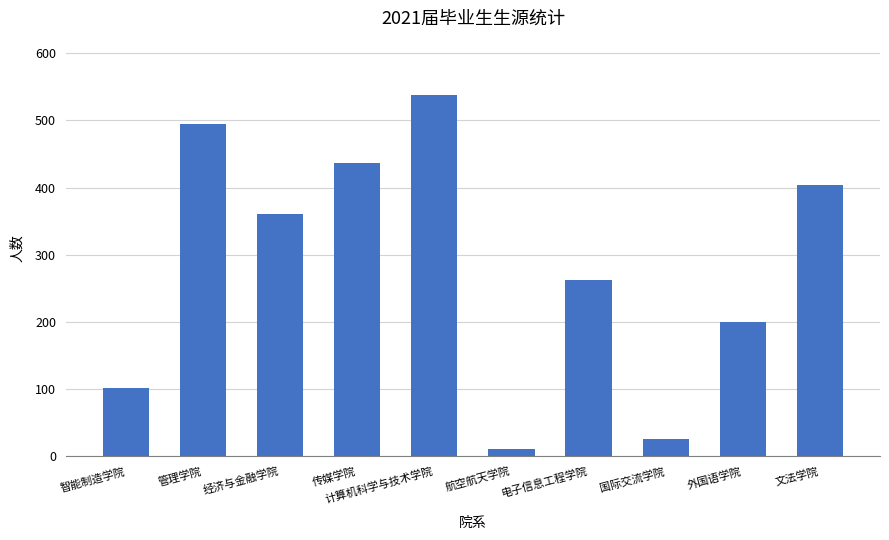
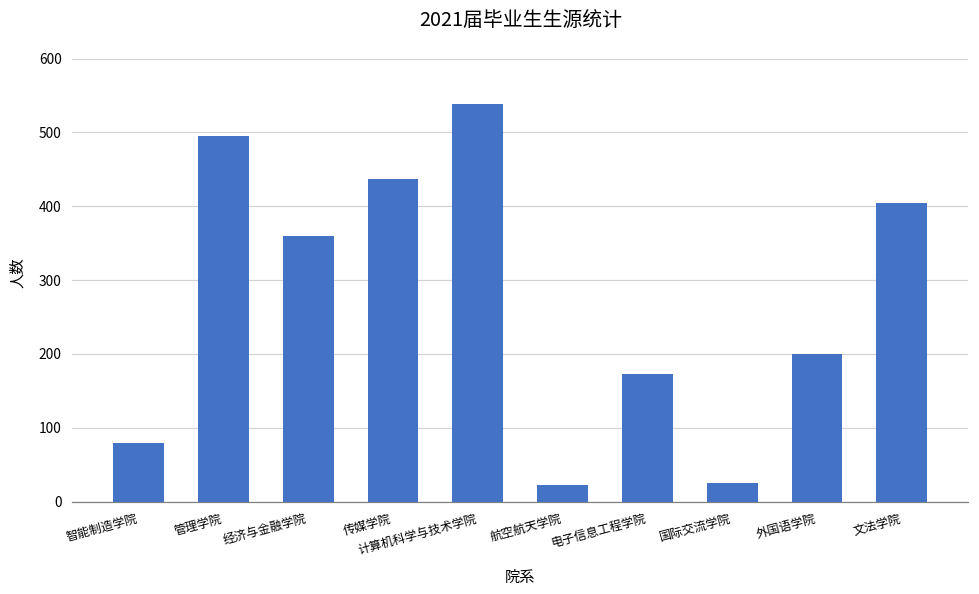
智能制造学院: 100 -> 80
航空航天学院: 10 -> 20
电子信息工程学院: 260 -> 170
